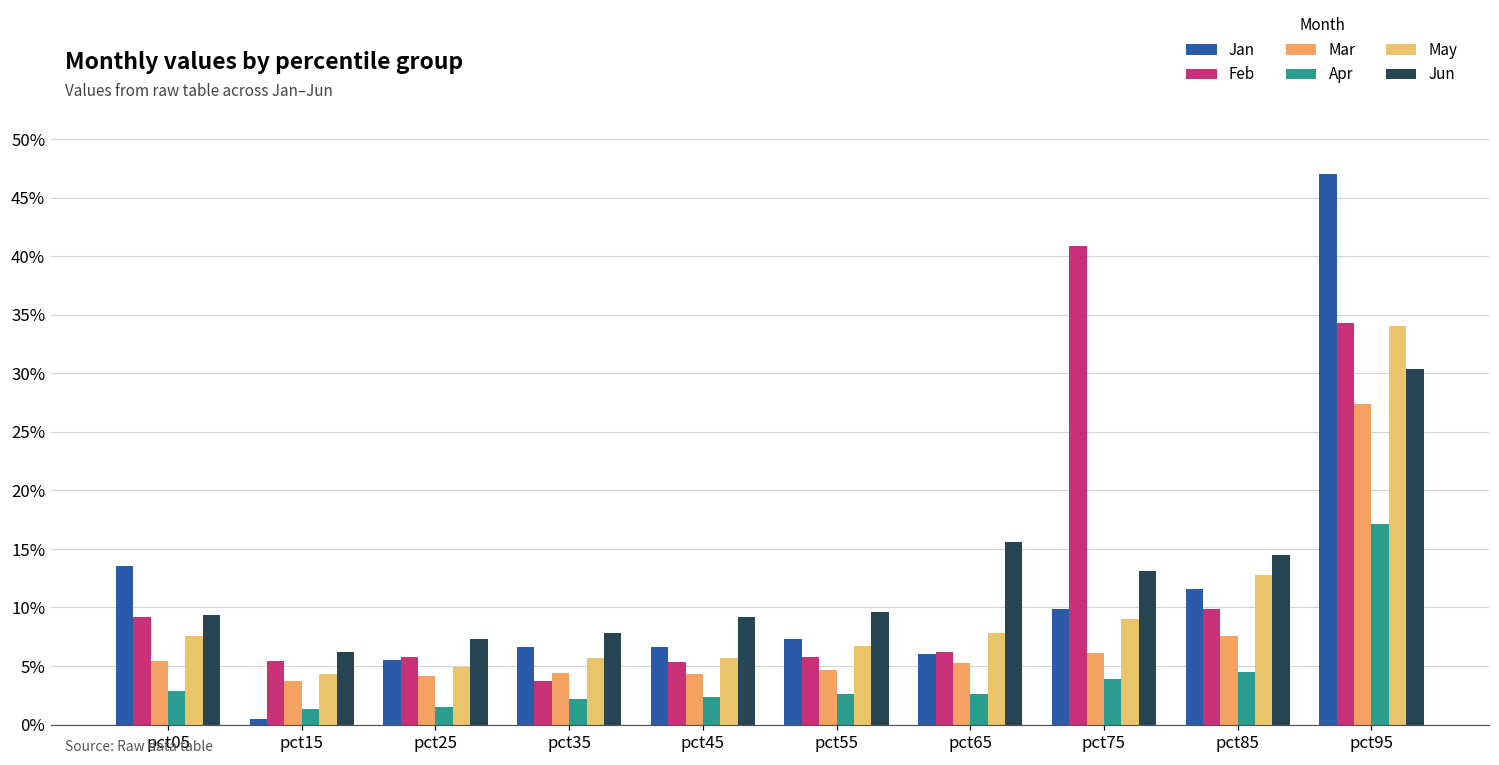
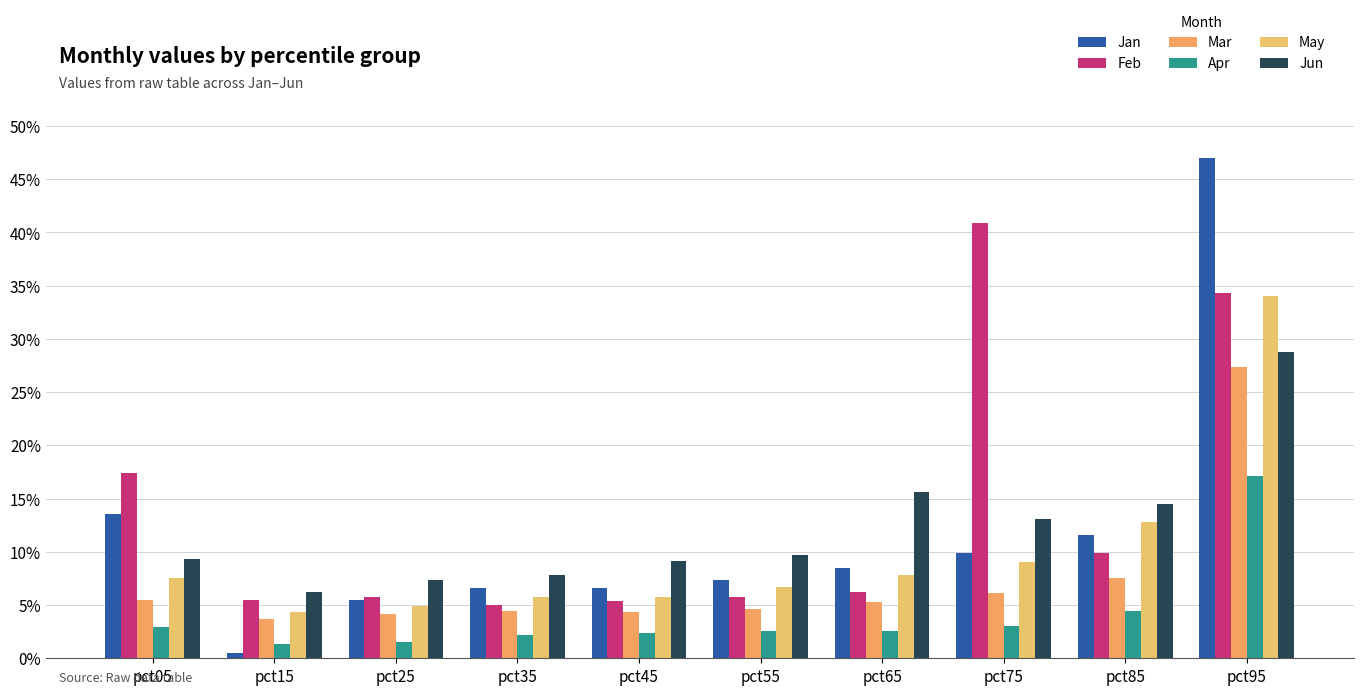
Feb, pct05: 9.2% -> 17.4%
Feb, pct35: 3.8% -> 5.0%
Jan, pct65: 6.0% -> 8.5%
Apr, pct75: 3.9% -> 3.0%
Jun, pct95: 30.4% -> 28.7%
